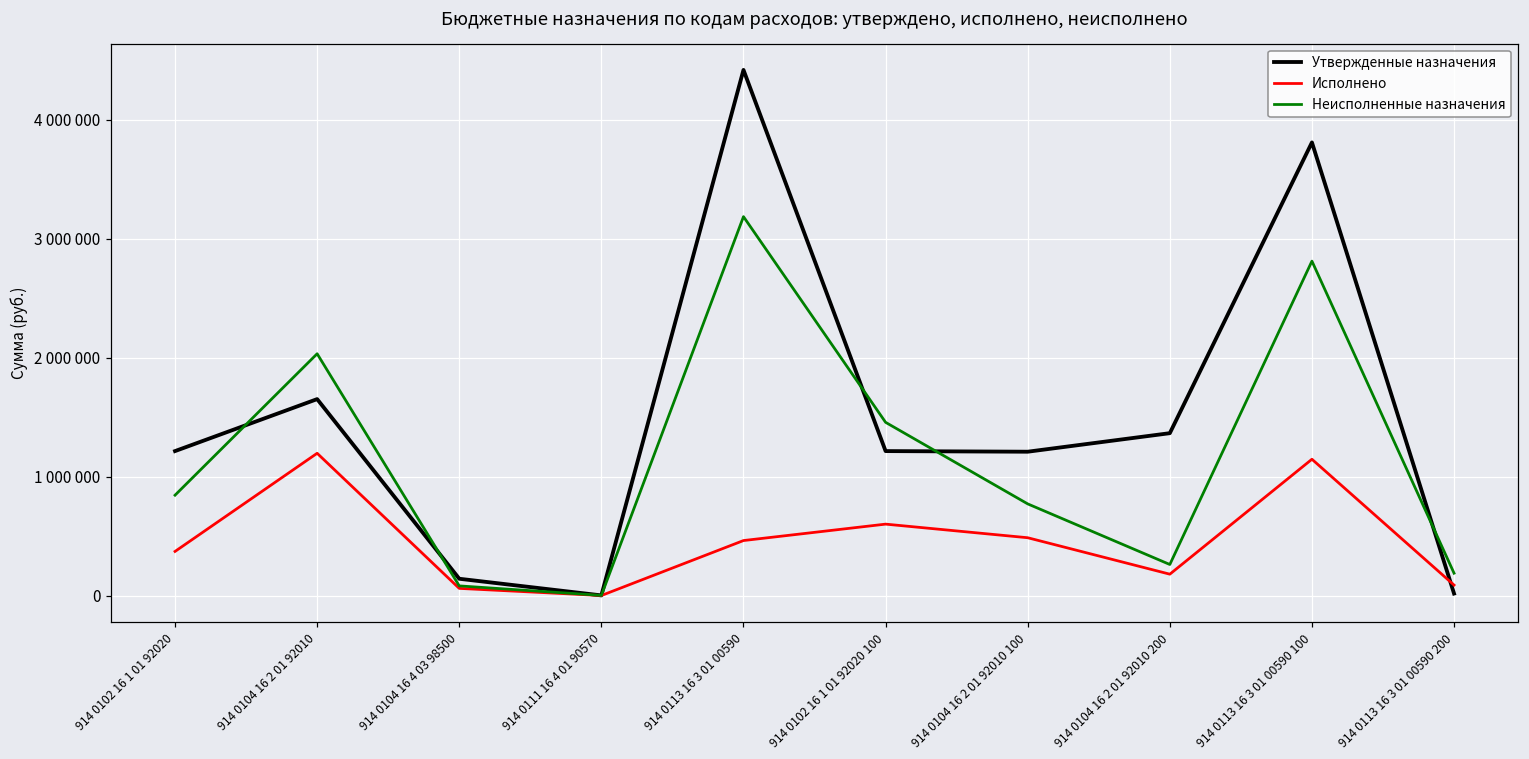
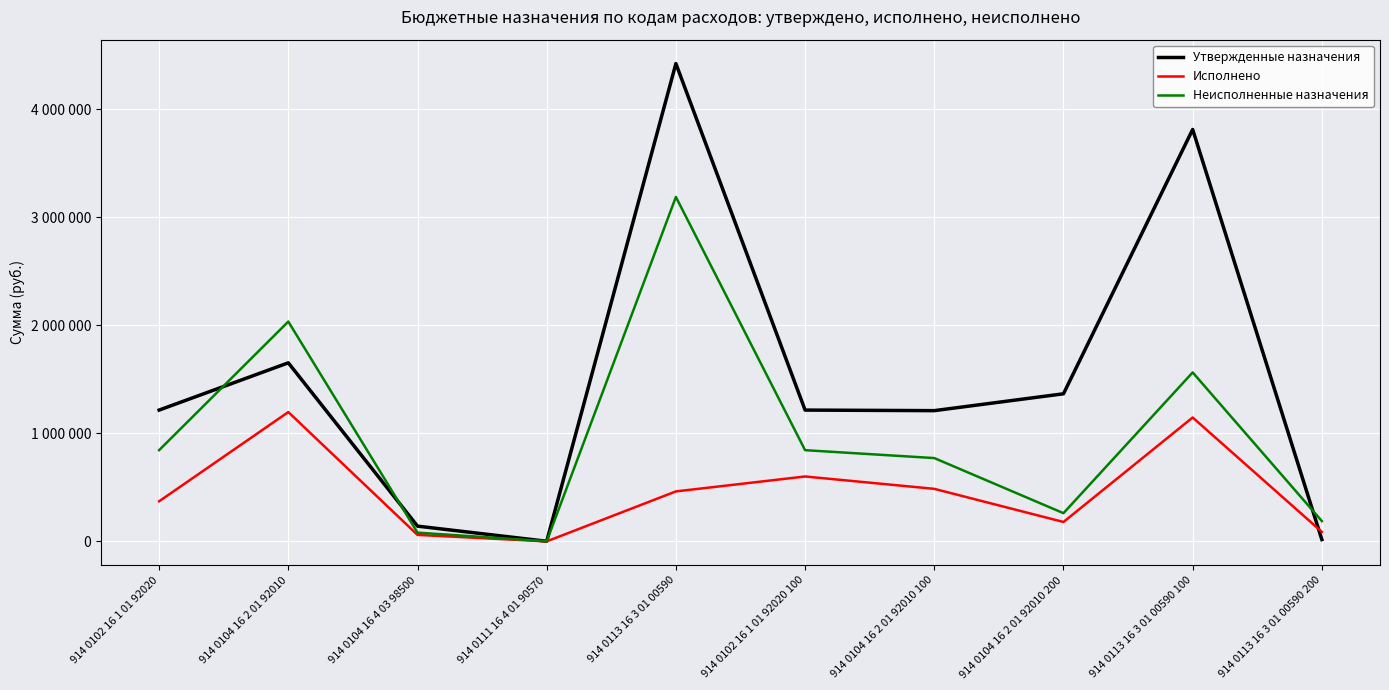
Неисполненные назначения, 914 0102 16 1 01 92020 100: 1460000 -> 840000
Неисполненные назначения, 914 0113 16 3 01 00590 100: 2810000 -> 1560000
